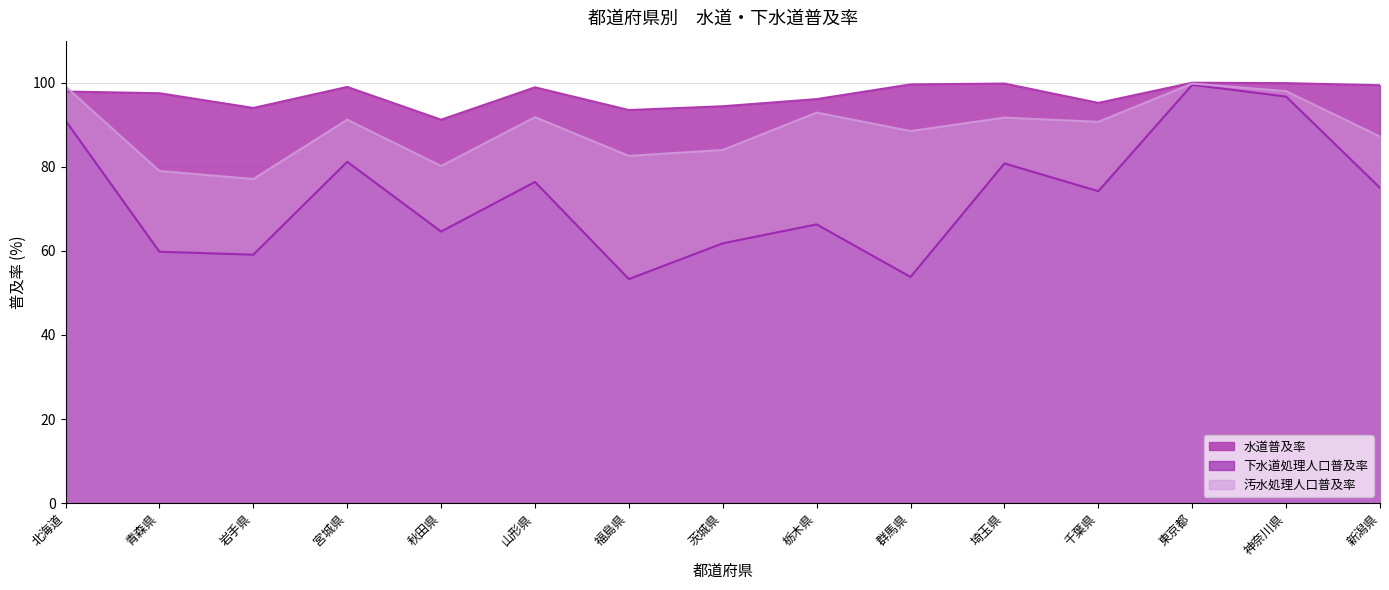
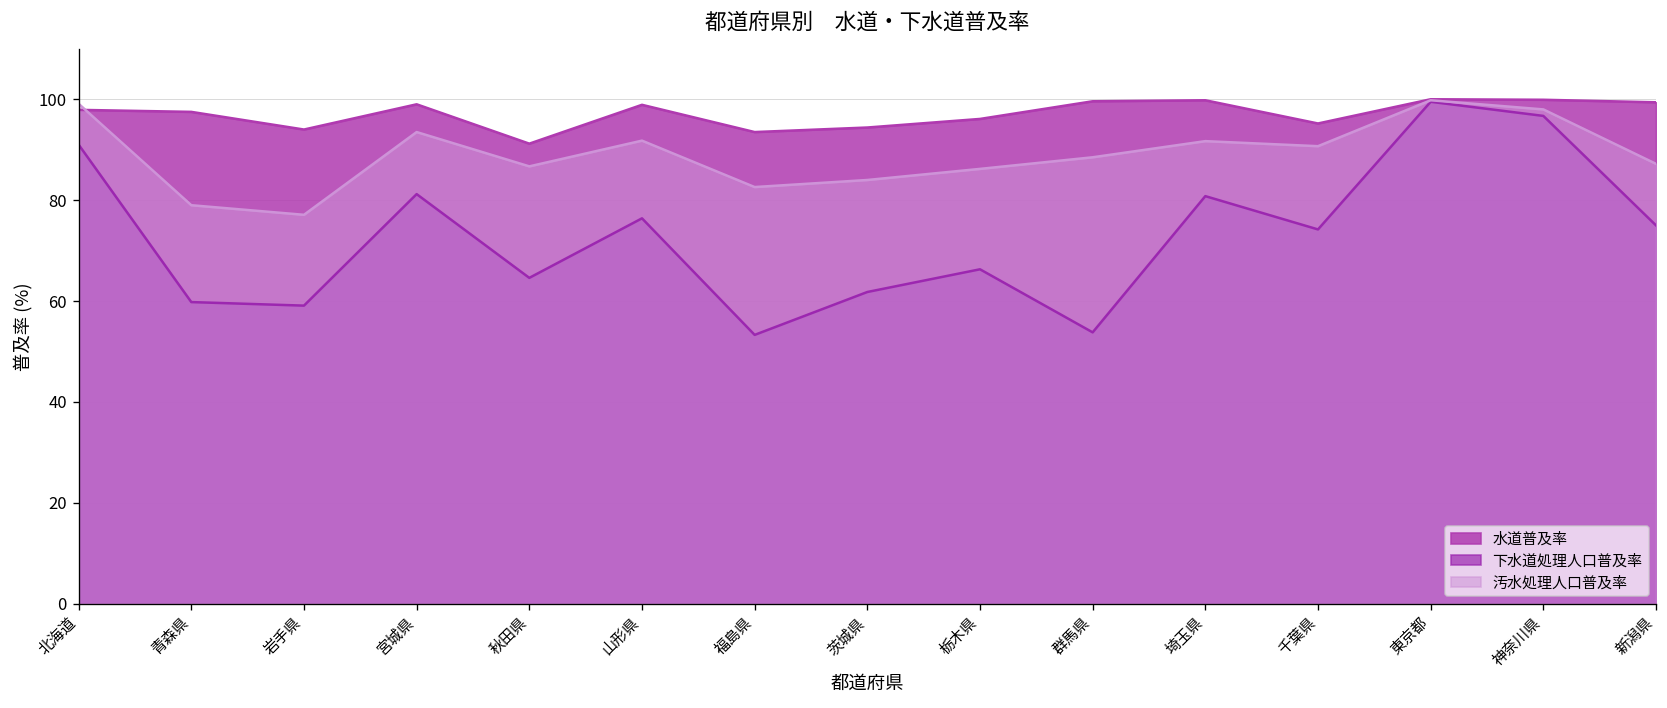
汚水処理人口普及率, 宮城県: 91 -> 94
汚水処理人口普及率, 秋田県: 80 -> 87
汚水処理人口普及率, 栃木県: 93 -> 86
